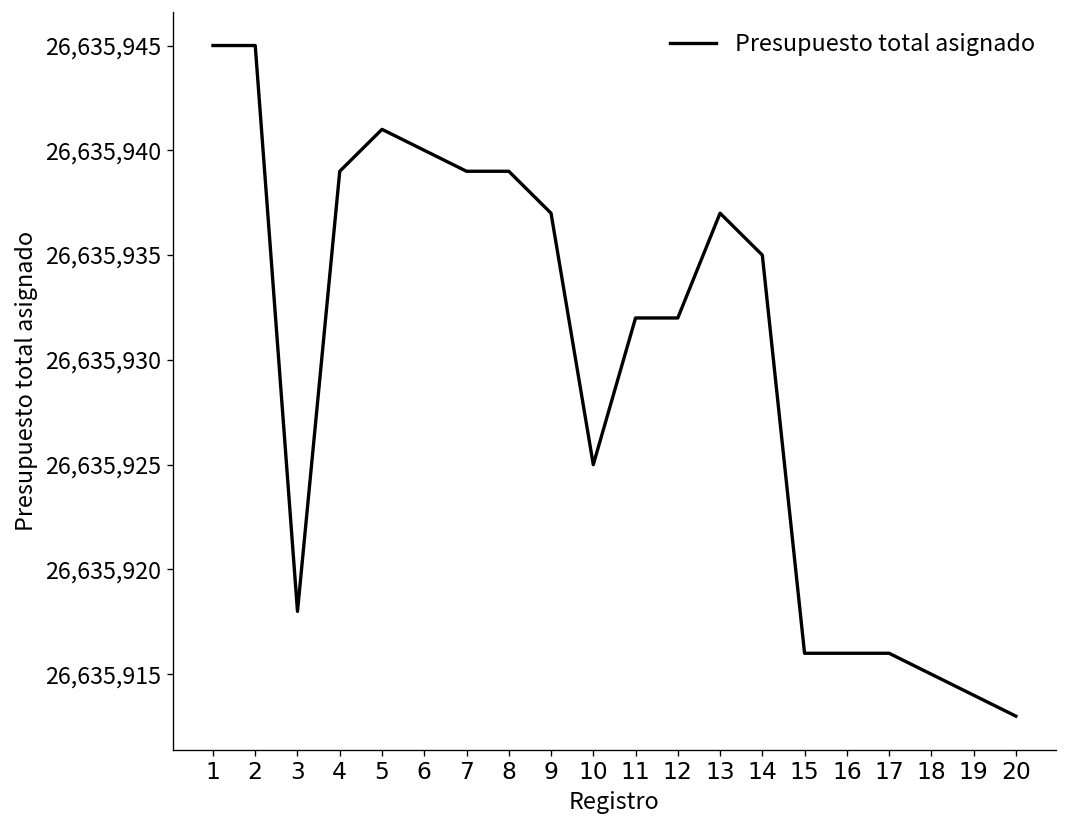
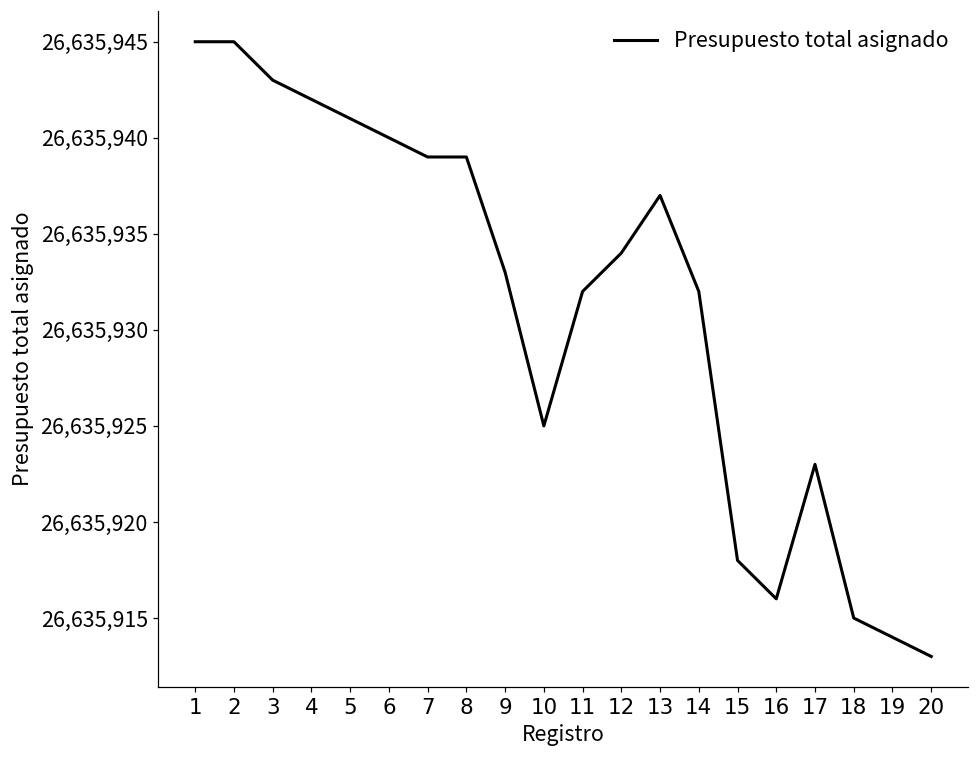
3: 26,635,918 -> 26,635,943
4: 26,635,939 -> 26,635,942
9: 26,635,937 -> 26,635,933
12: 26,635,932 -> 26,635,934
14: 26,635,935 -> 26,635,932
15: 26,635,916 -> 26,635,918
17: 26,635,916 -> 26,635,923
